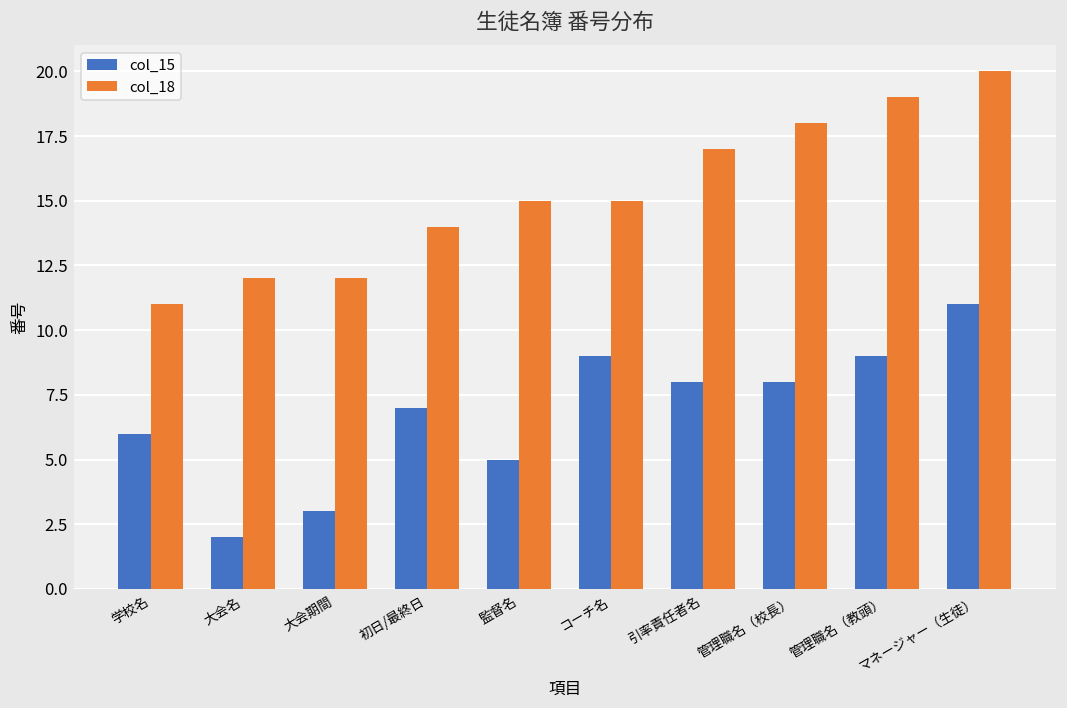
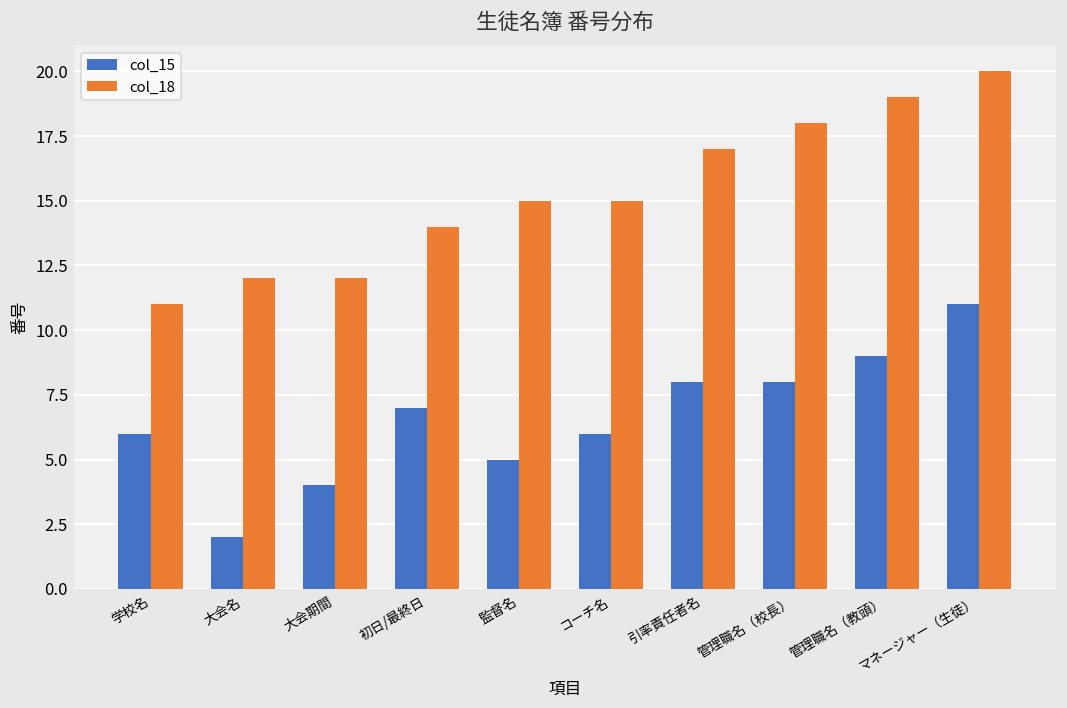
col_15, 大会期間: 3 -> 4
col_15, コーチ名: 9 -> 6
